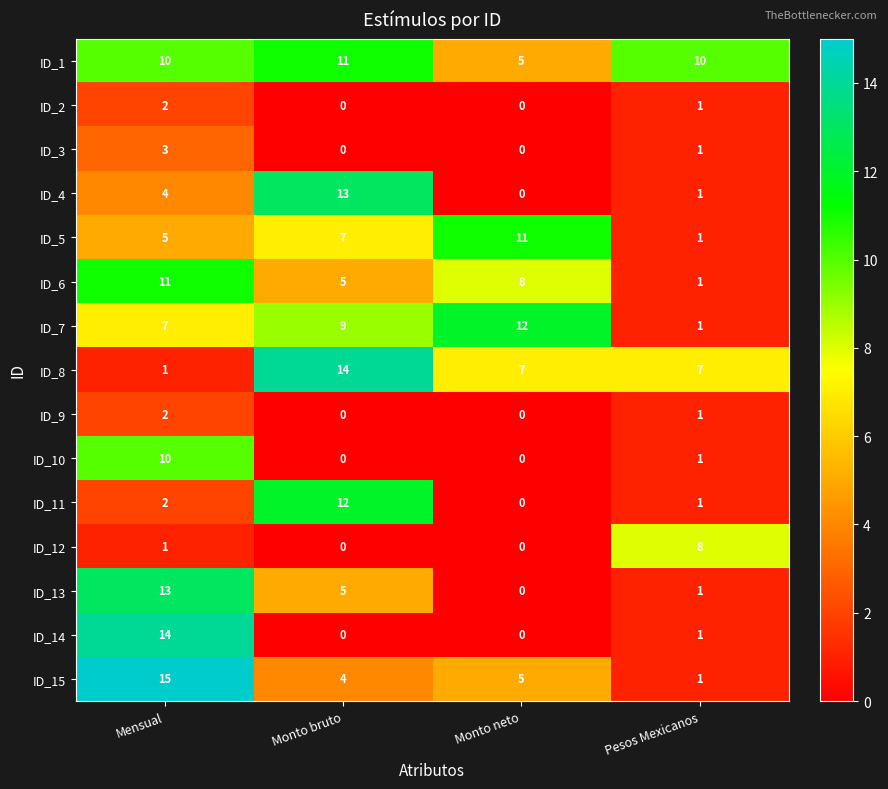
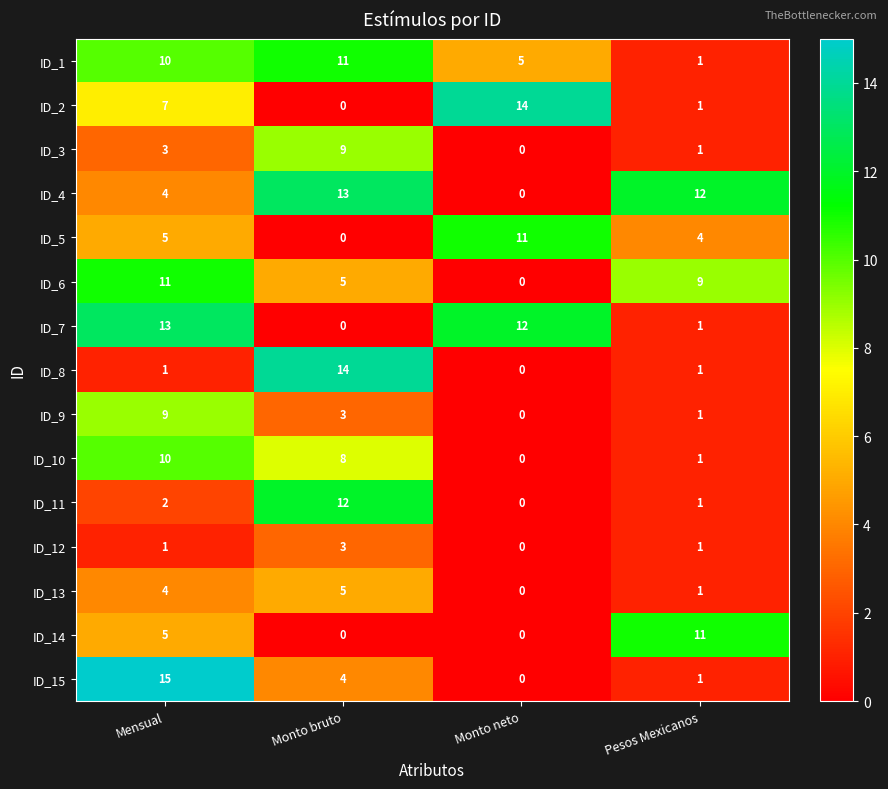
ID_1, Pesos Mexicanos: 10 -> 1
ID_2, Mensual: 2 -> 7
ID_2, Monto neto: 0 -> 14
ID_3, Monto bruto: 0 -> 9
ID_4, Pesos Mexicanos: 1 -> 12
ID_5, Monto bruto: 7 -> 0
ID_5, Pesos Mexicanos: 1 -> 4
ID_6, Monto neto: 8 -> 0
ID_6, Pesos Mexicanos: 1 -> 9
ID_7, Mensual: 7 -> 13
ID_7, Monto bruto: 9 -> 0
ID_8, Monto neto: 7 -> 0
ID_8, Pesos Mexicanos: 7 -> 1
ID_9, Mensual: 2 -> 9
ID_9, Monto bruto: 0 -> 3
ID_10, Monto bruto: 0 -> 8
ID_12, Monto bruto: 0 -> 3
ID_12, Pesos Mexicanos: 8 -> 1
ID_13, Mensual: 13 -> 4
ID_14, Mensual: 14 -> 5
ID_14, Pesos Mexicanos: 1 -> 11
ID_15, Monto neto: 5 -> 0
